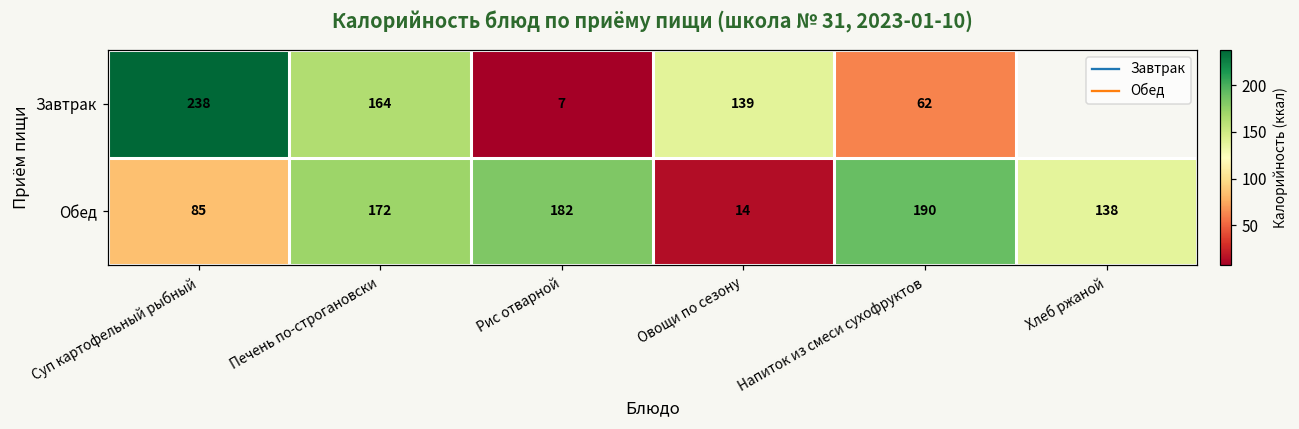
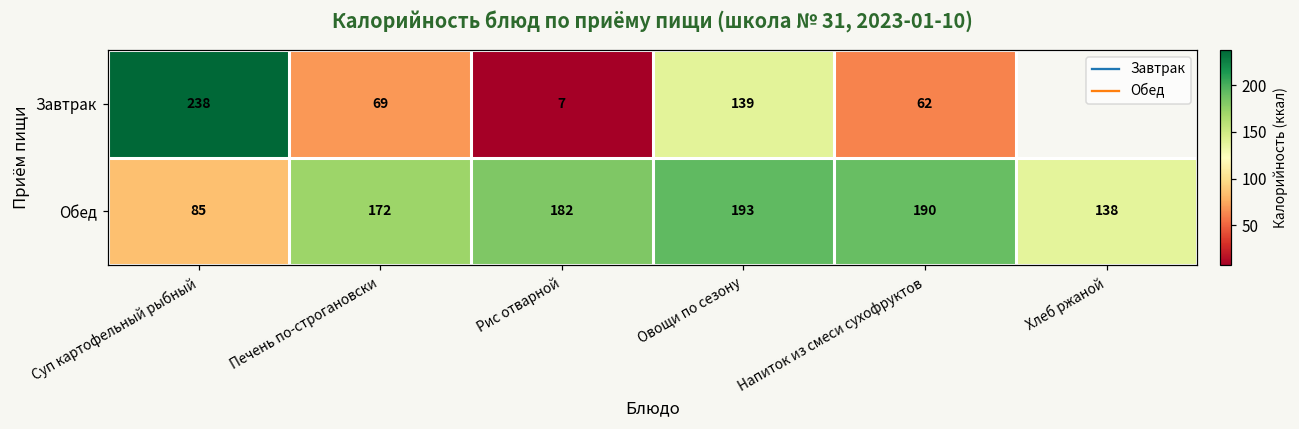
Завтрак, Печень по-строгановски: 164 -> 69
Обед, Овощи по сезону: 14 -> 193
